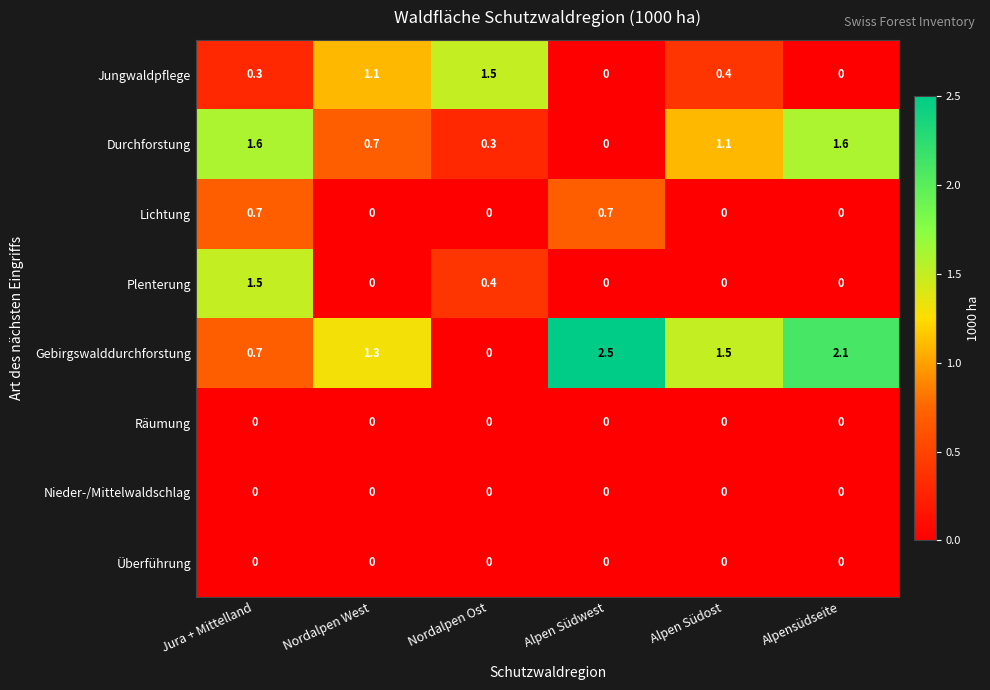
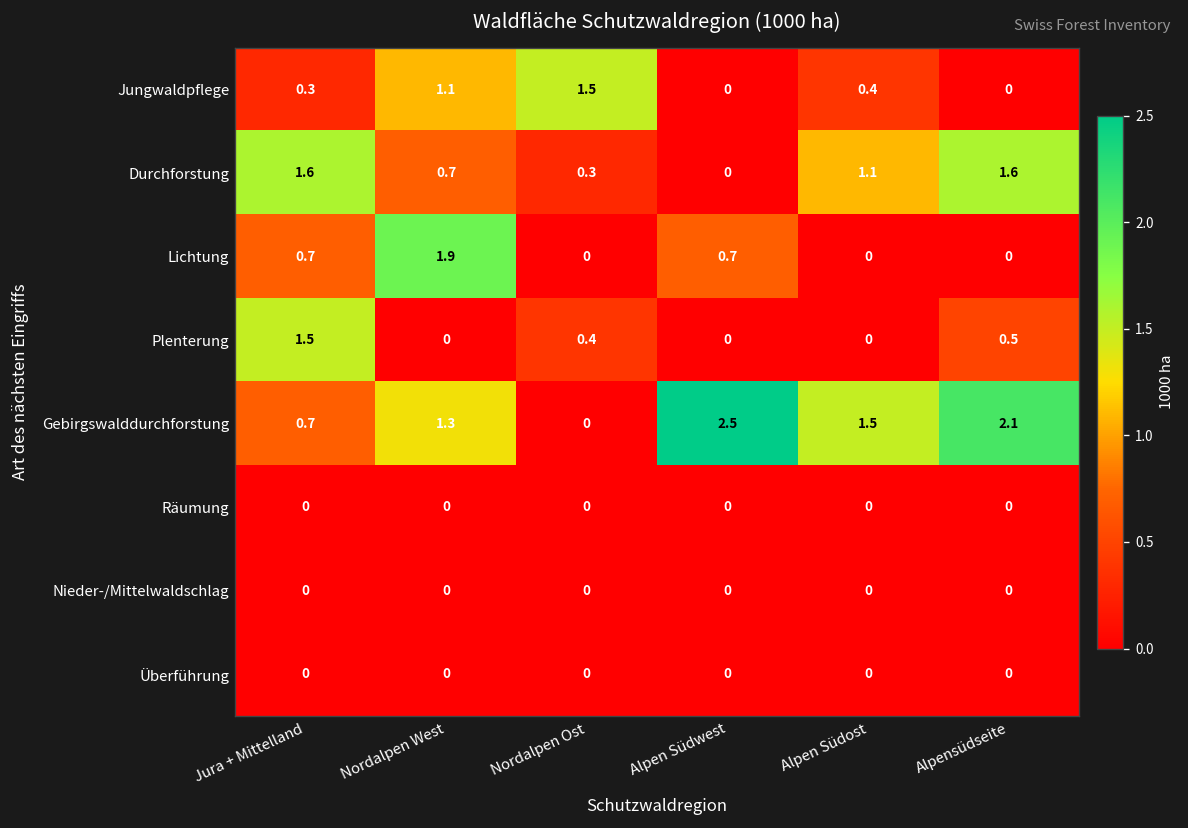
Lichtung, Nordalpen West: 0 -> 1.9
Plenterung, Alpensüdseite: 0 -> 0.5
